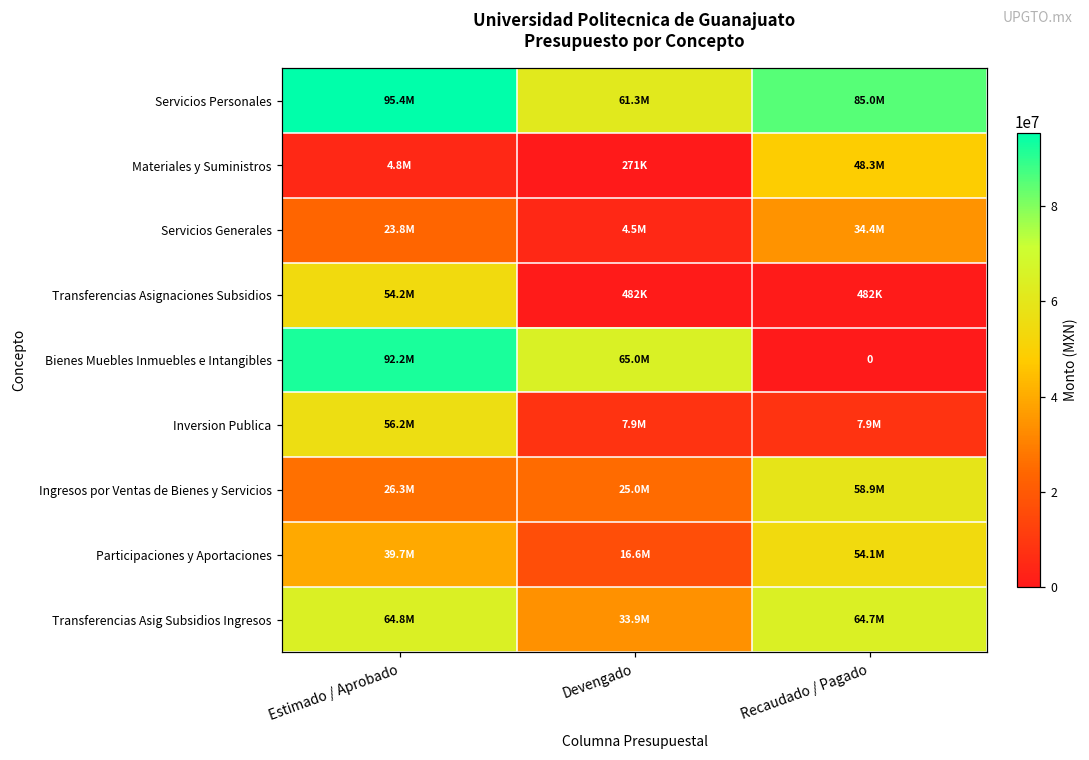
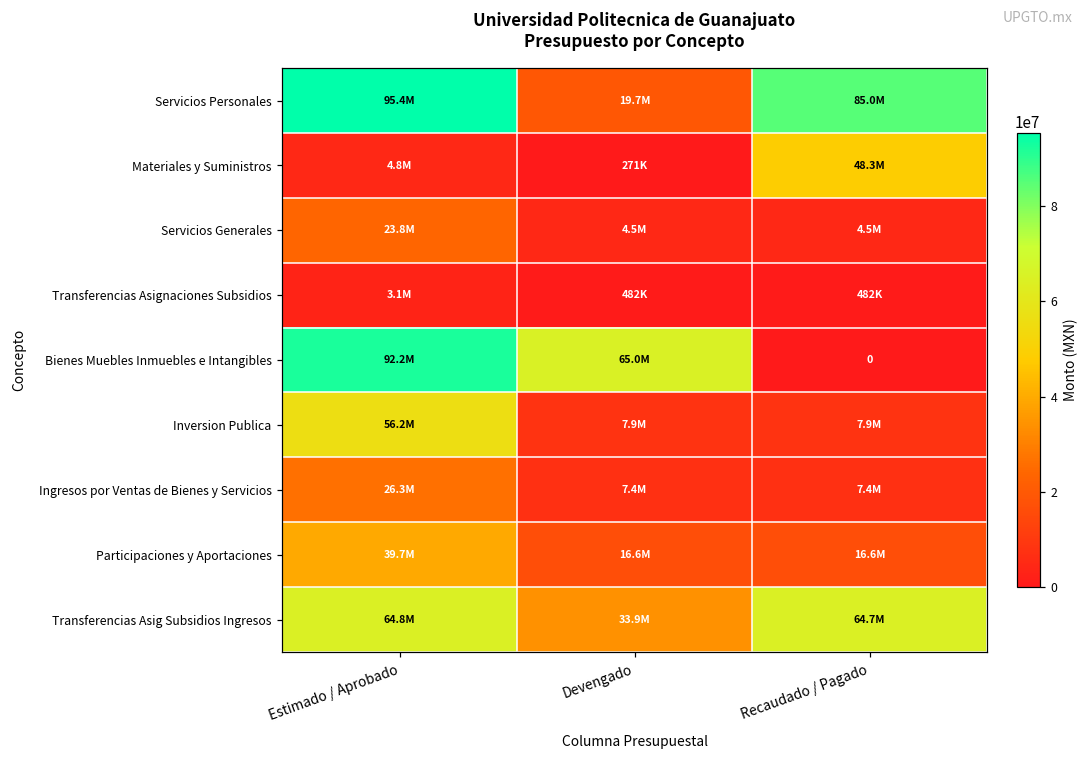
Servicios Personales, Devengado: 61.3M -> 19.7M
Servicios Generales, Recaudado / Pagado: 34.4M -> 4.5M
Transferencias Asignaciones Subsidios, Estimado / Aprobado: 54.2M -> 3.1M
Ingresos por Ventas de Bienes y Servicios, Devengado: 25.0M -> 7.4M
Ingresos por Ventas de Bienes y Servicios, Recaudado / Pagado: 58.9M -> 7.4M
Participaciones y Aportaciones, Recaudado / Pagado: 54.1M -> 16.6M
